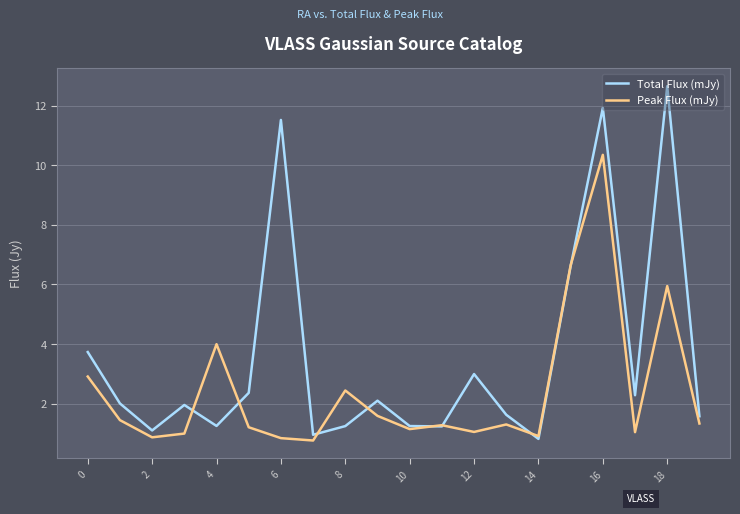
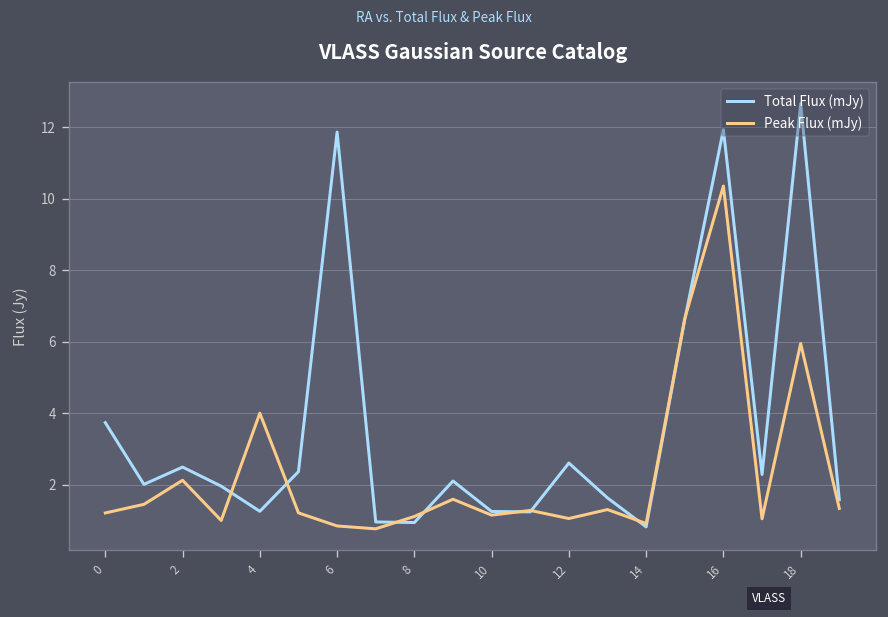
Peak Flux (mJy), 0: 2.9 -> 1.2
Total Flux (mJy), 2: 1.1 -> 2.5
Peak Flux (mJy), 2: 0.9 -> 2.1
Total Flux (mJy), 6: 11.5 -> 11.9
Total Flux (mJy), 8: 1.2 -> 0.9
Peak Flux (mJy), 8: 2.4 -> 1.1
Total Flux (mJy), 12: 3.0 -> 2.6
